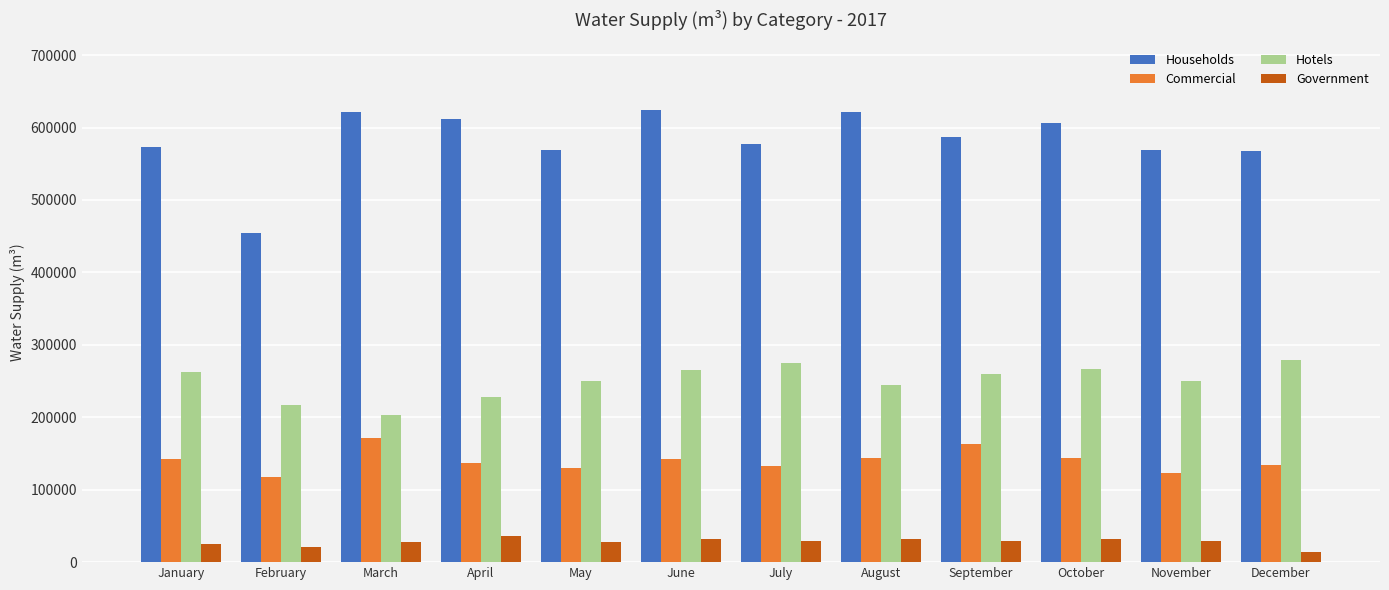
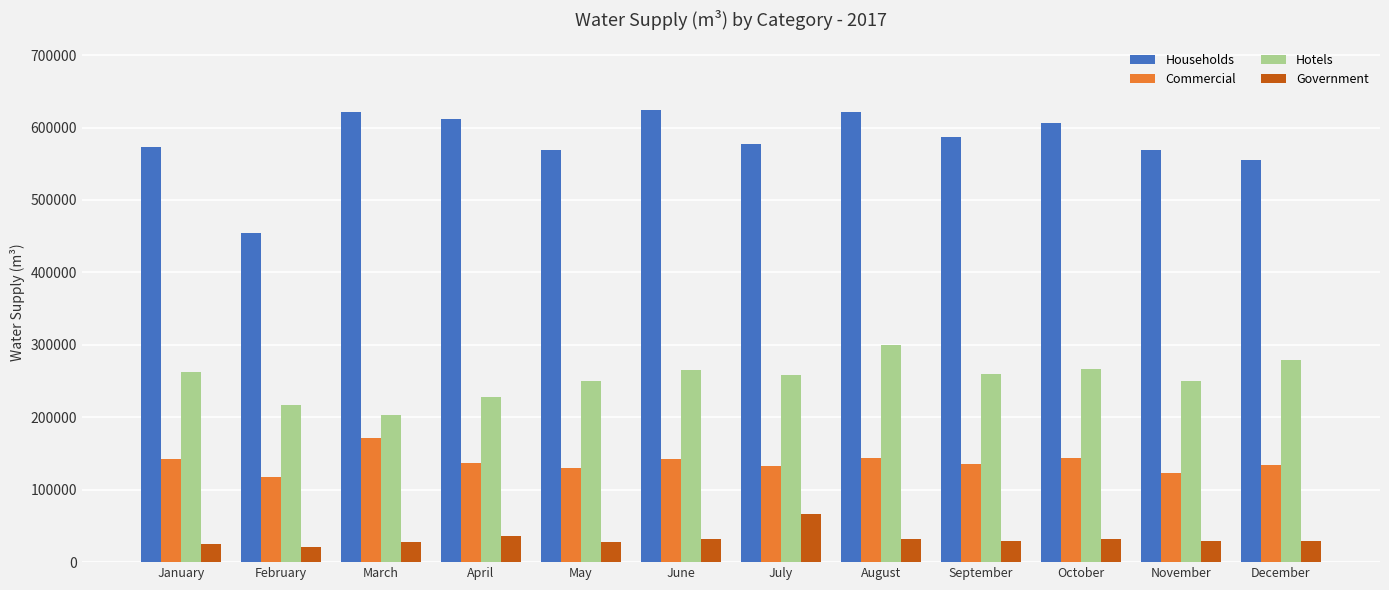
Hotels, July: 270000 -> 260000
Government, July: 30000 -> 70000
Hotels, August: 240000 -> 300000
Commercial, September: 160000 -> 140000
Households, December: 570000 -> 560000
Government, December: 10000 -> 30000
